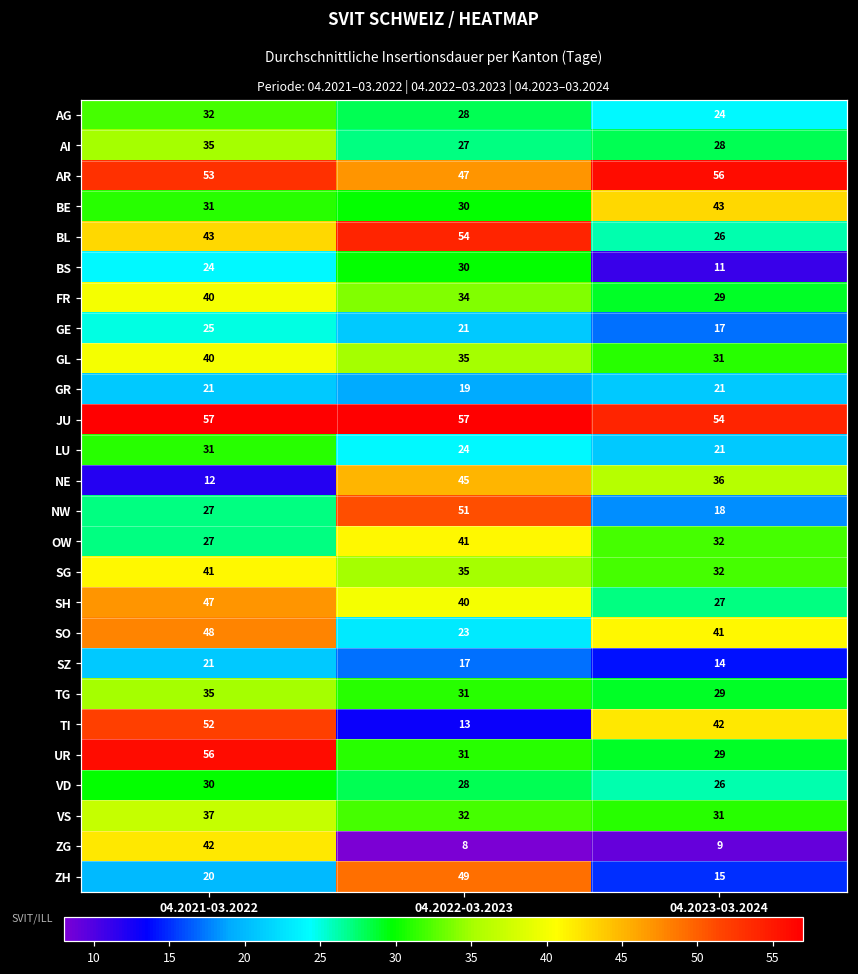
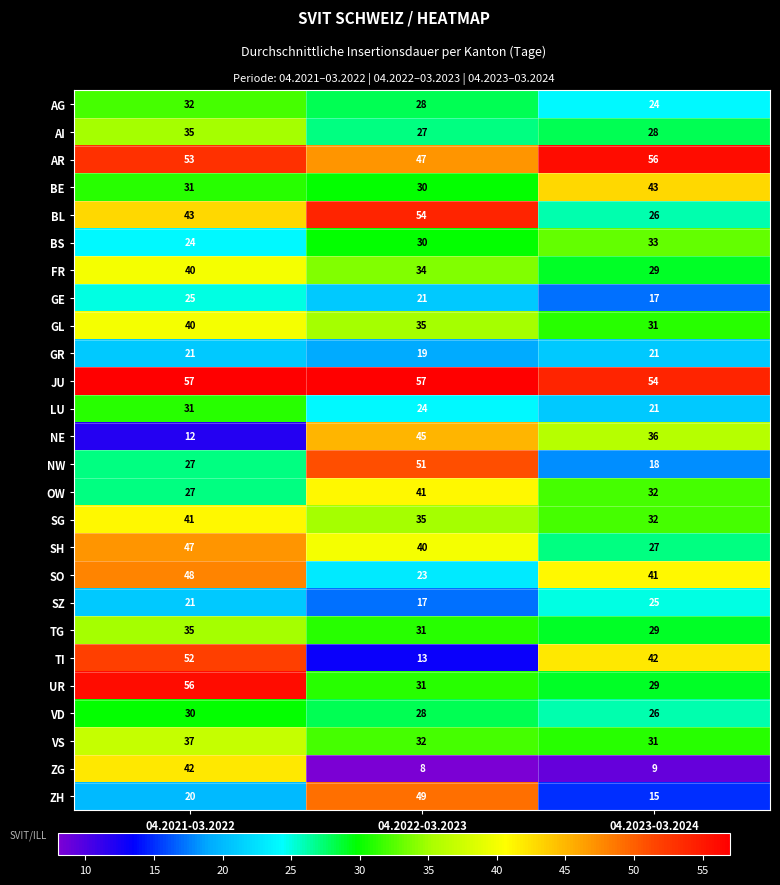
BS, 04.2023-03.2024: 11 -> 33
SZ, 04.2023-03.2024: 14 -> 25
